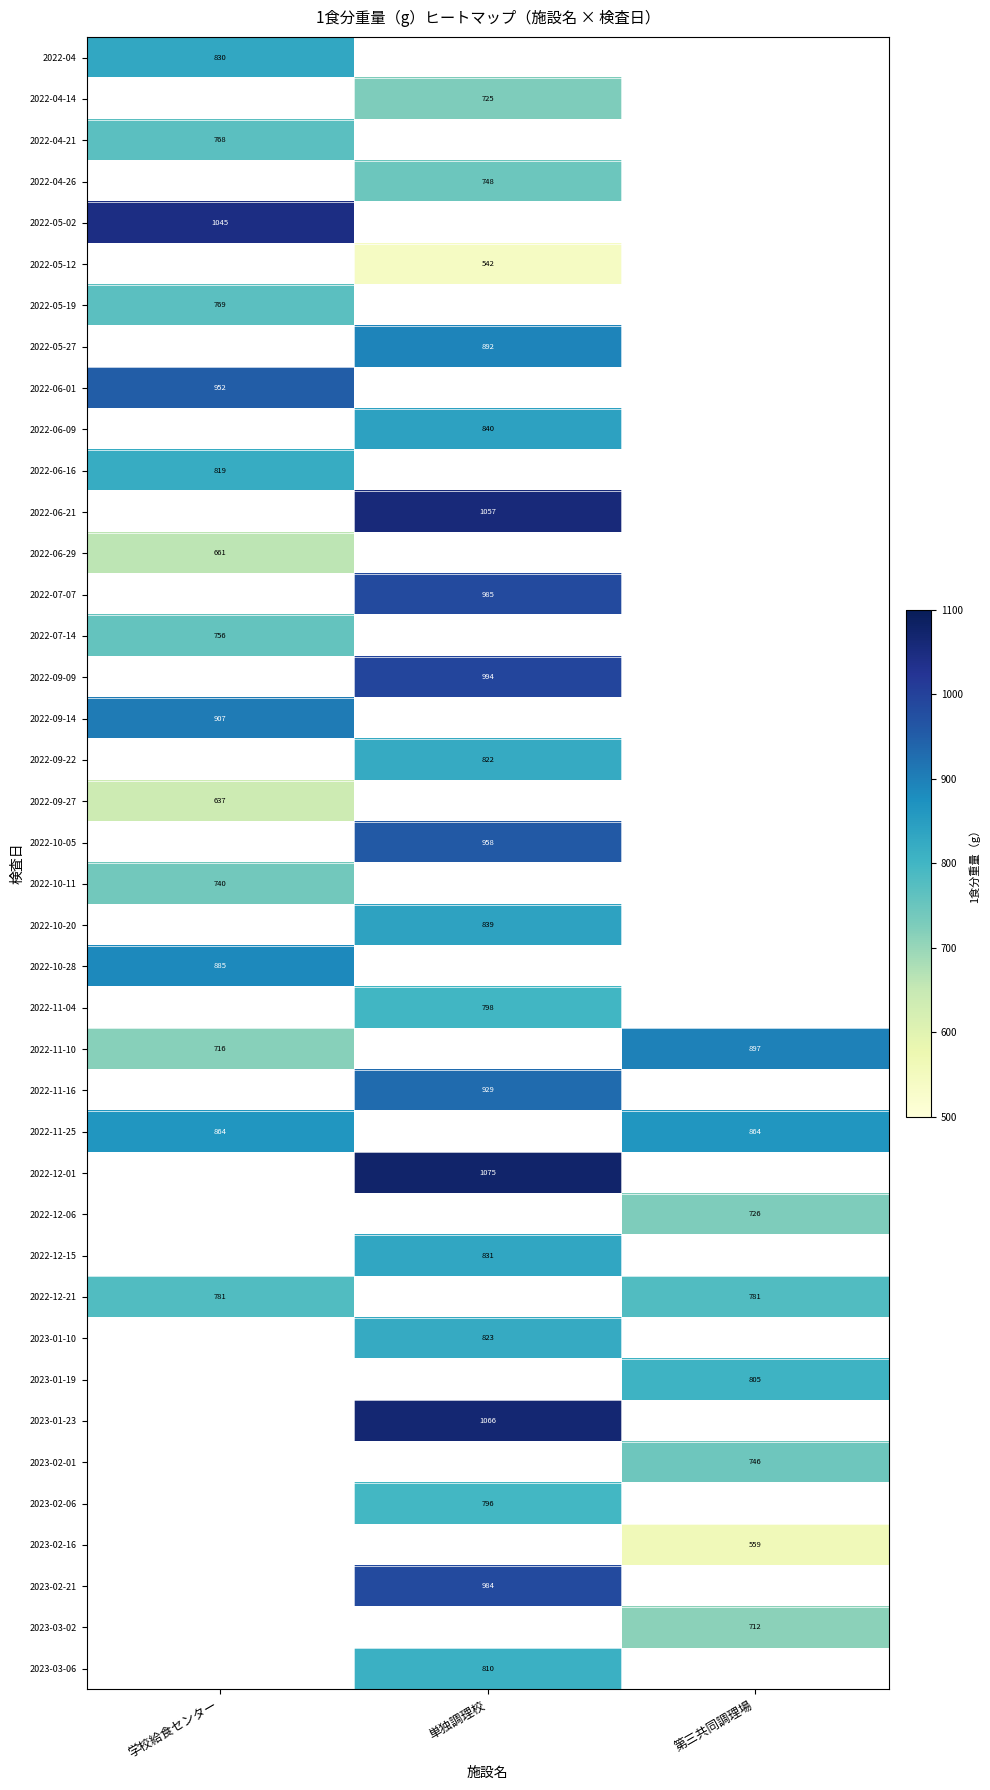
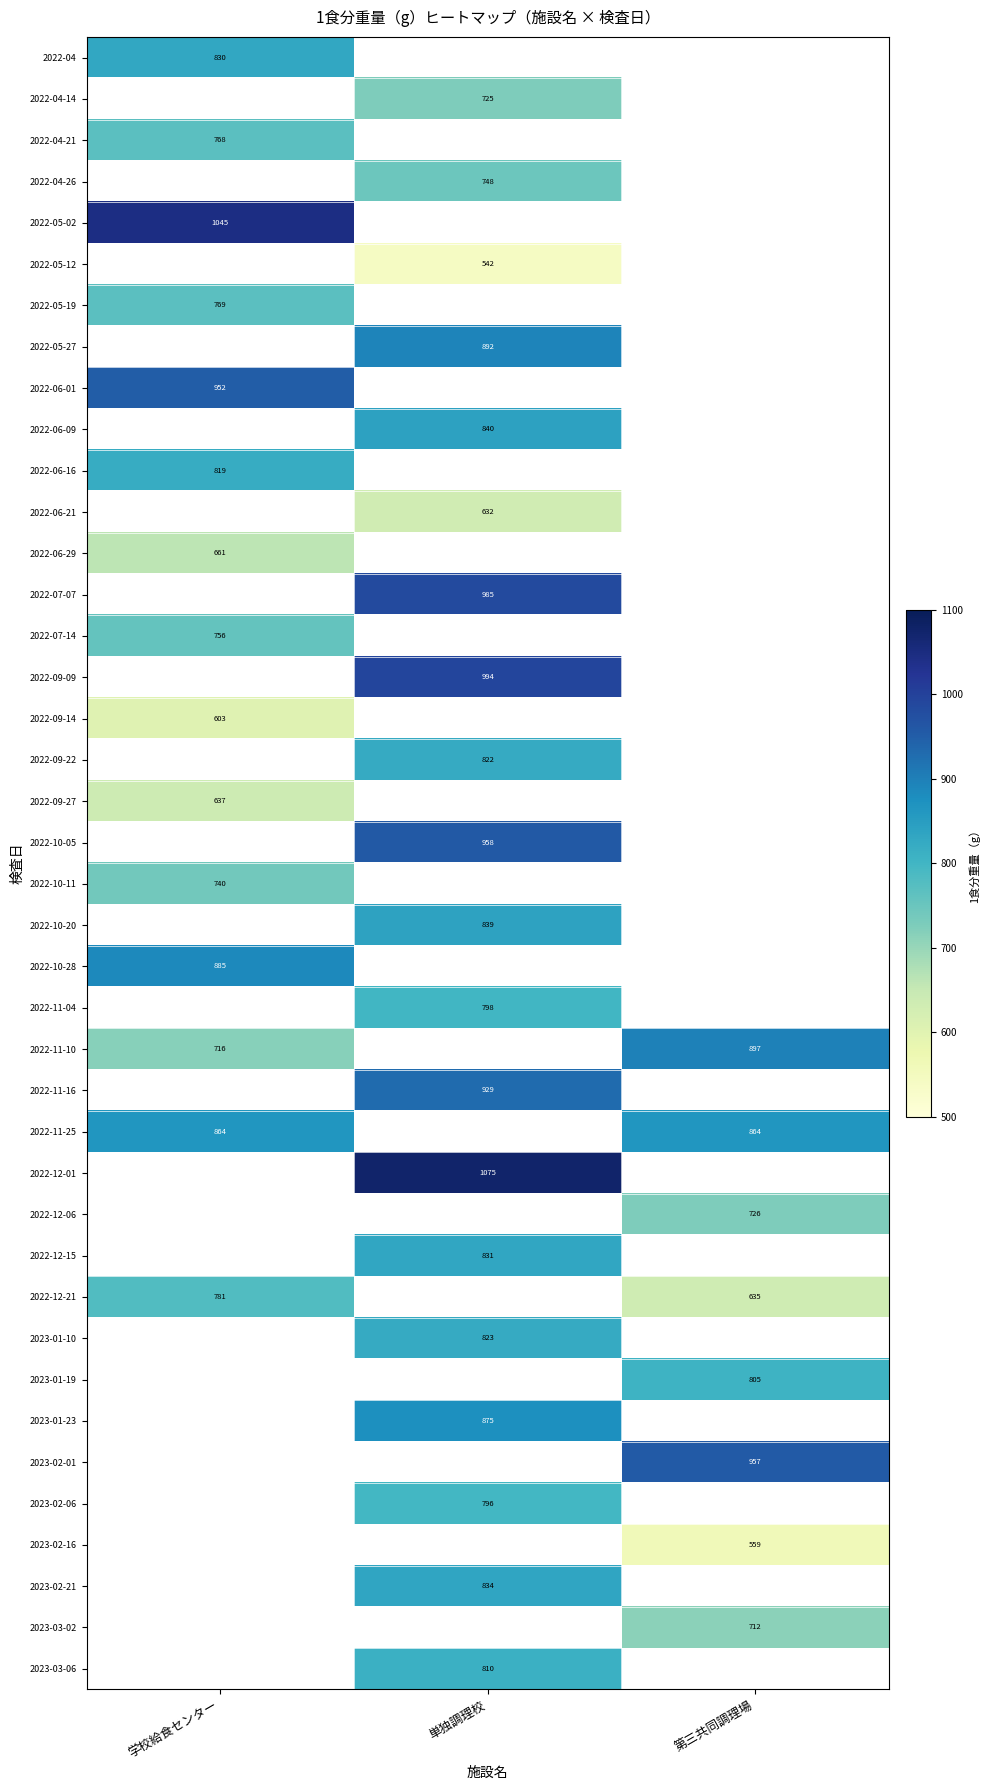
2022-06-21, 単独調理校: 1057 -> 632
2022-09-14, 学校給食センター: 907 -> 603
2022-12-21, 第三共同調理場: 781 -> 635
2023-01-23, 単独調理校: 1066 -> 875
2023-02-01, 第三共同調理場: 746 -> 957
2023-02-21, 単独調理校: 984 -> 834
